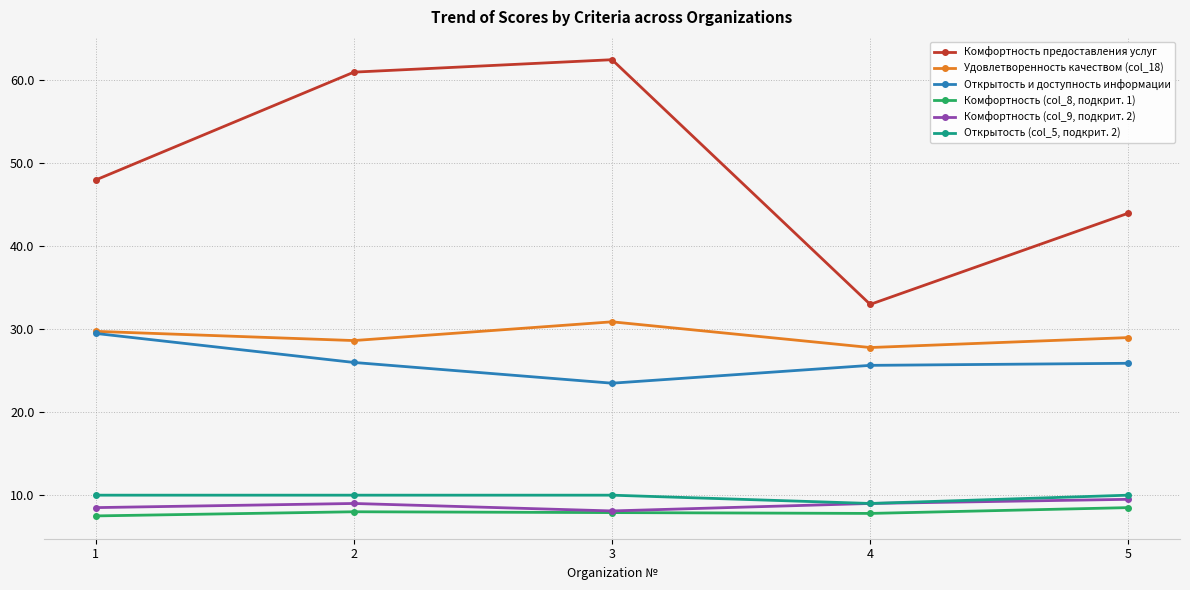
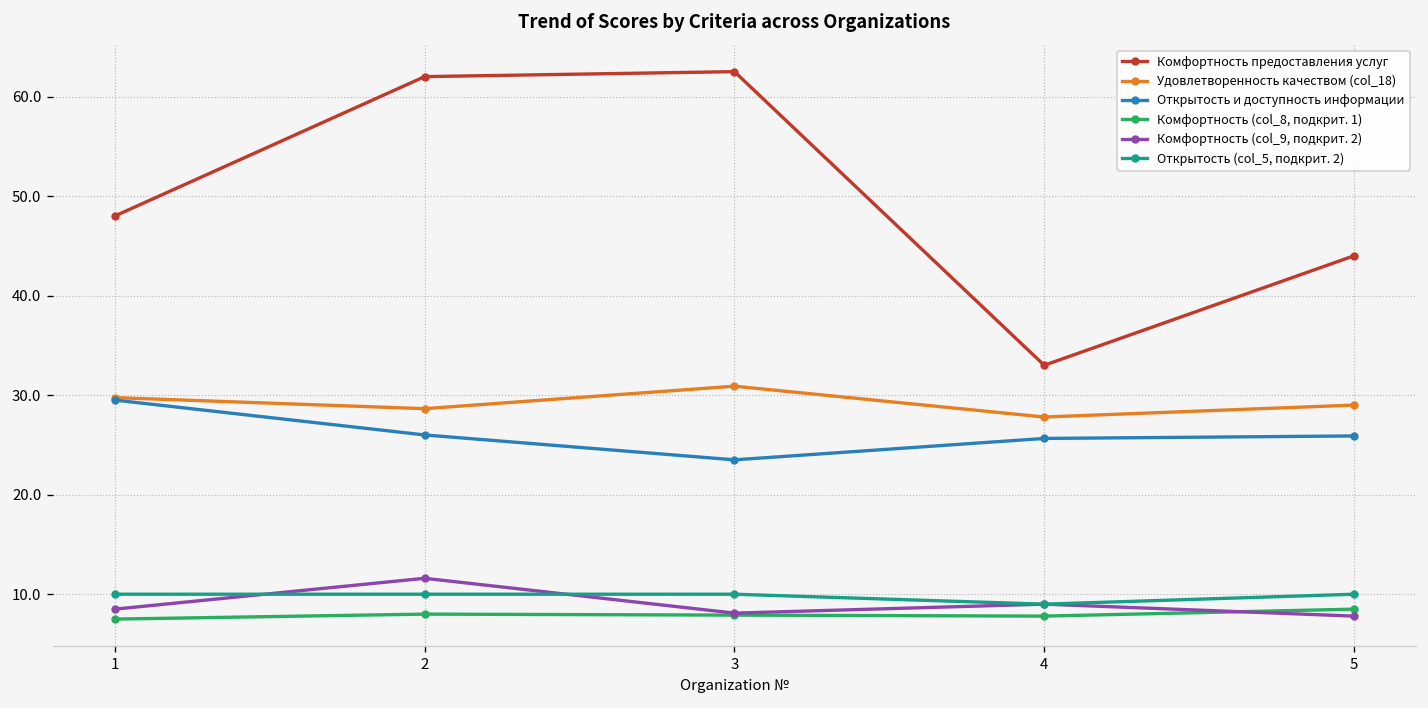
Комфортность предоставления услуг, 2: 61 -> 62
Комфортность (col_9, подкрит. 2), 2: 9 -> 12
Комфортность (col_9, подкрит. 2), 5: 10 -> 8
